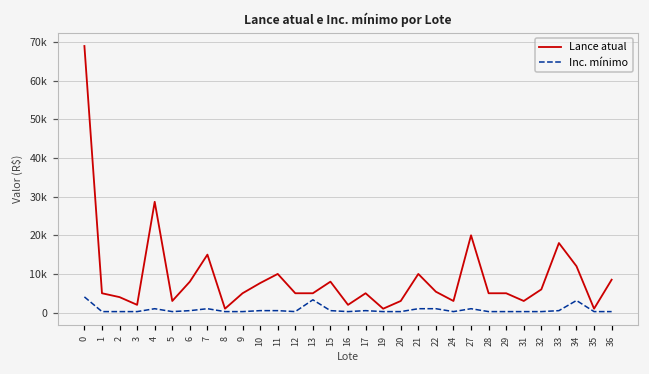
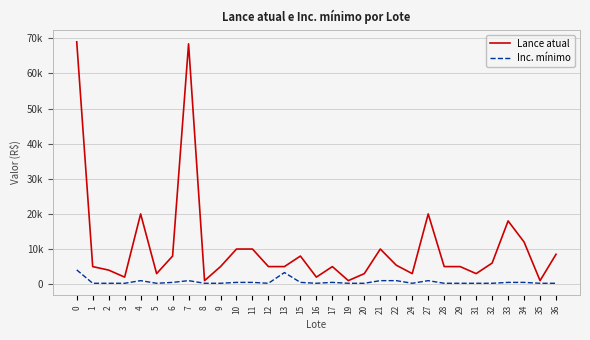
Lance atual, 4: 29000 -> 20000
Lance atual, 7: 15000 -> 68000
Lance atual, 10: 8000 -> 10000
Inc. mínimo, 34: 3000 -> 1000
